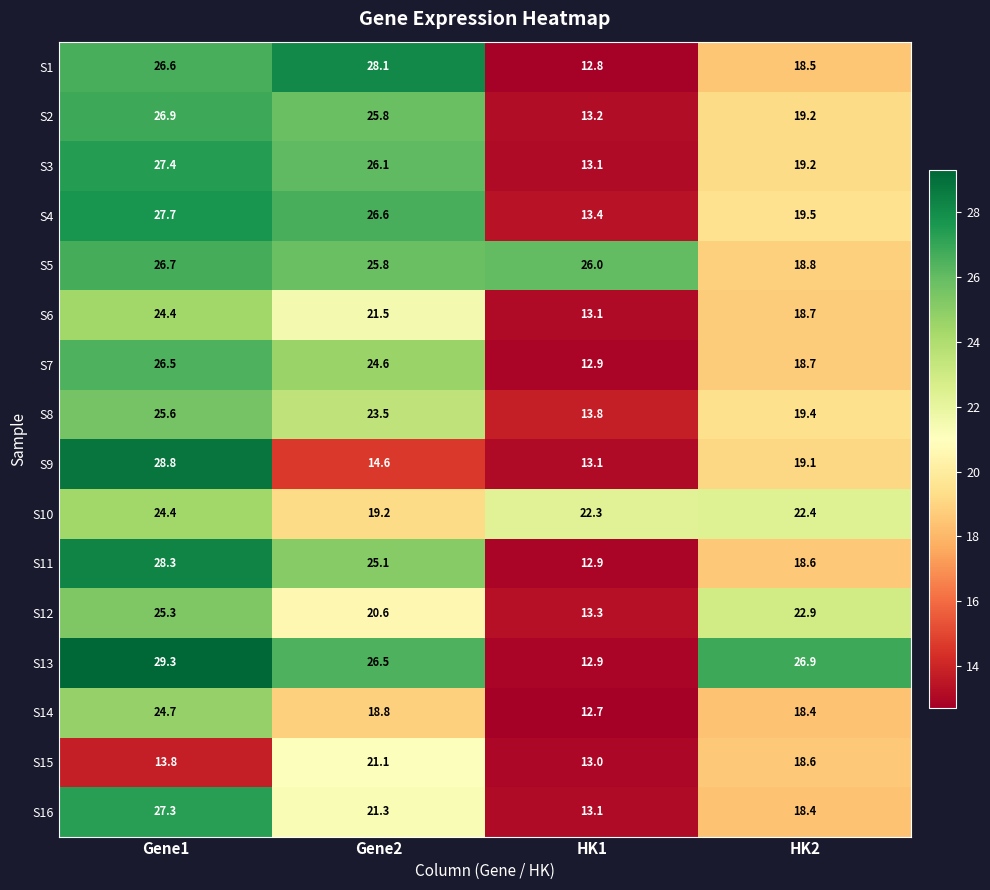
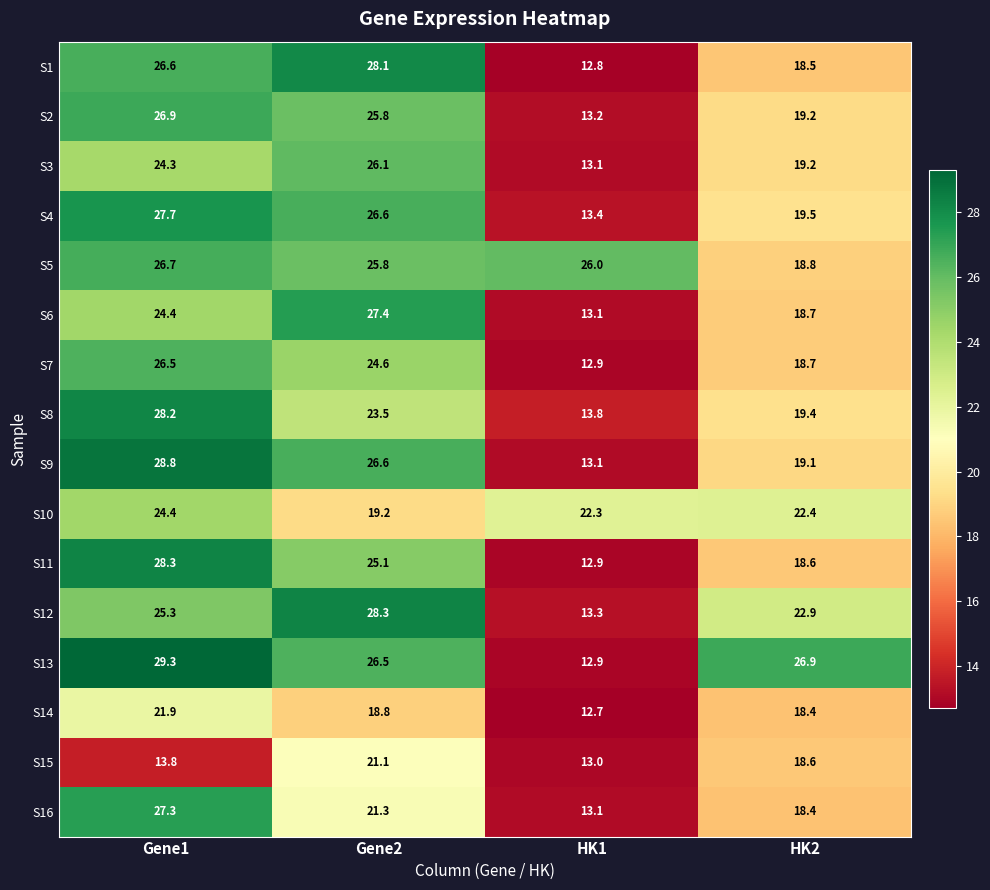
S3, Gene1: 27.4 -> 24.3
S6, Gene2: 21.5 -> 27.4
S8, Gene1: 25.6 -> 28.2
S9, Gene2: 14.6 -> 26.6
S12, Gene2: 20.6 -> 28.3
S14, Gene1: 24.7 -> 21.9
